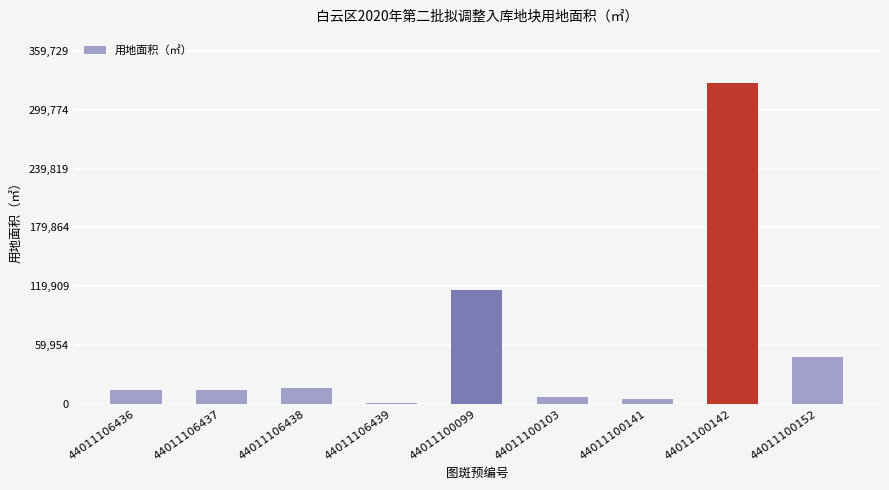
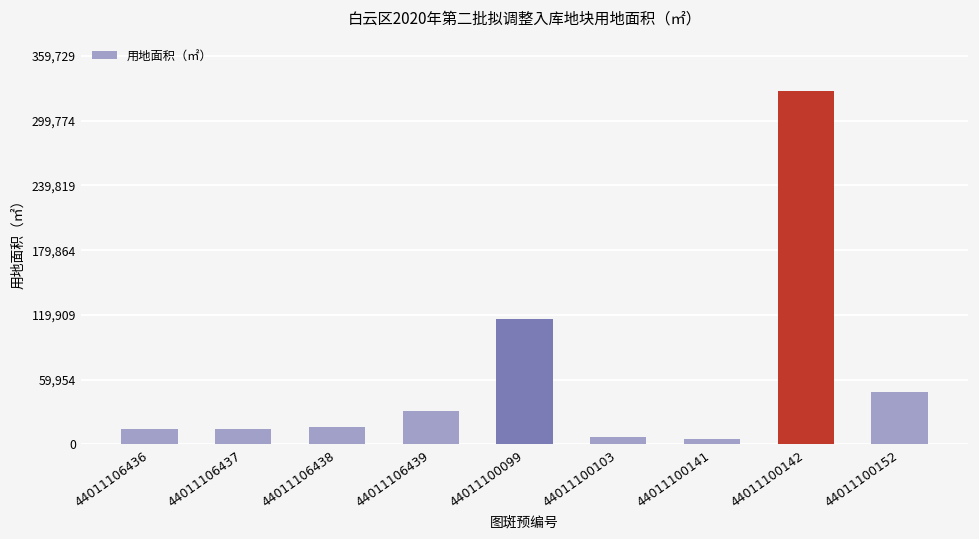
44011106439: 0 -> 30,000
